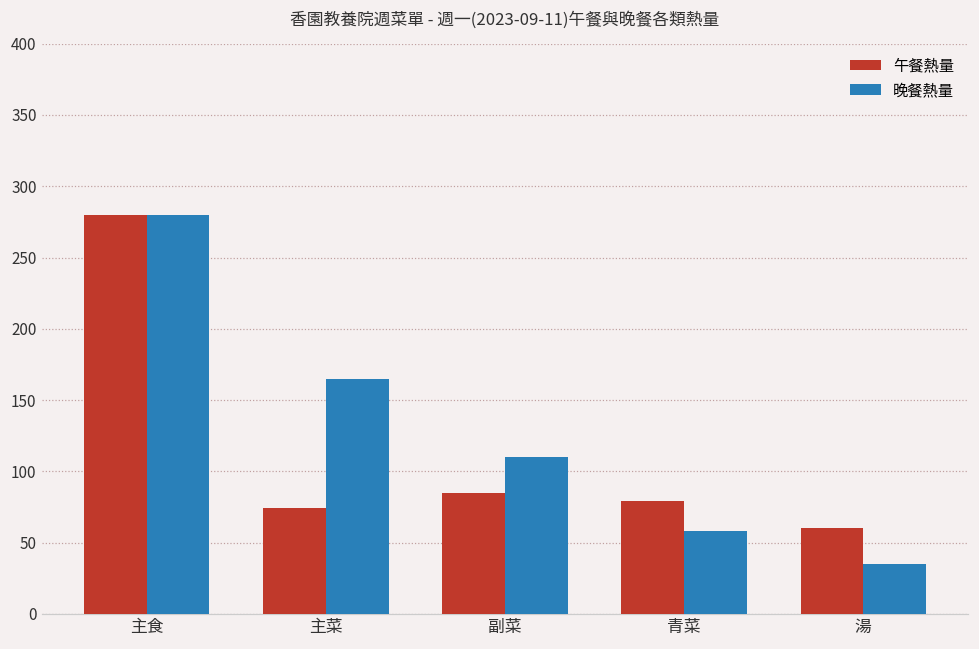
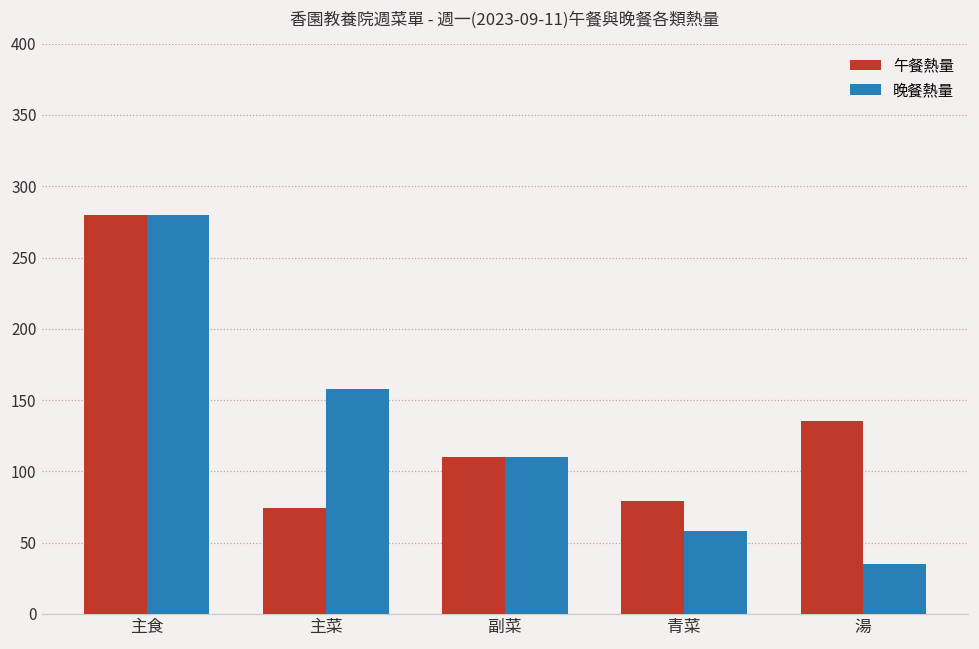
晚餐熱量, 主菜: 165 -> 158
午餐熱量, 副菜: 85 -> 110
午餐熱量, 湯: 60 -> 135
